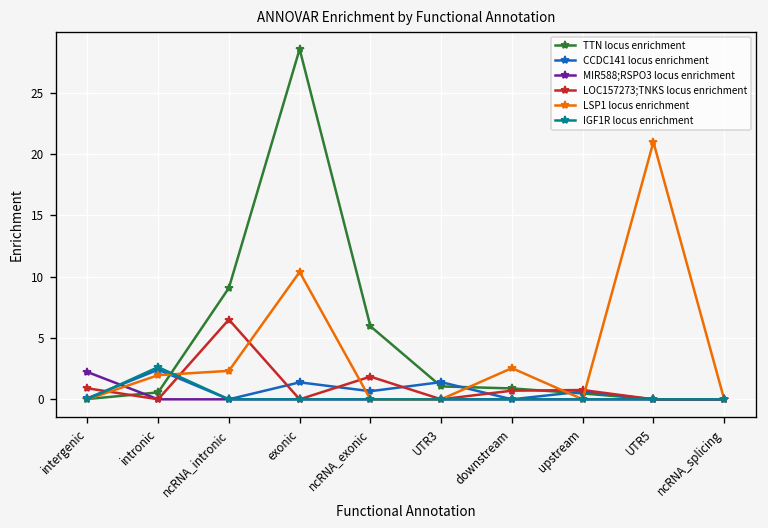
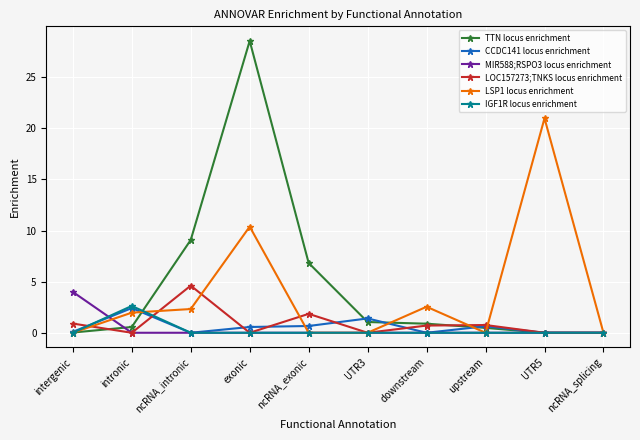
MIR588;RSPO3 locus enrichment, intergenic: 2.2 -> 4.0
LOC157273;TNKS locus enrichment, ncRNA_intronic: 6.5 -> 4.6
CCDC141 locus enrichment, exonic: 1.4 -> 0.6
TTN locus enrichment, ncRNA_exonic: 6.0 -> 6.8
